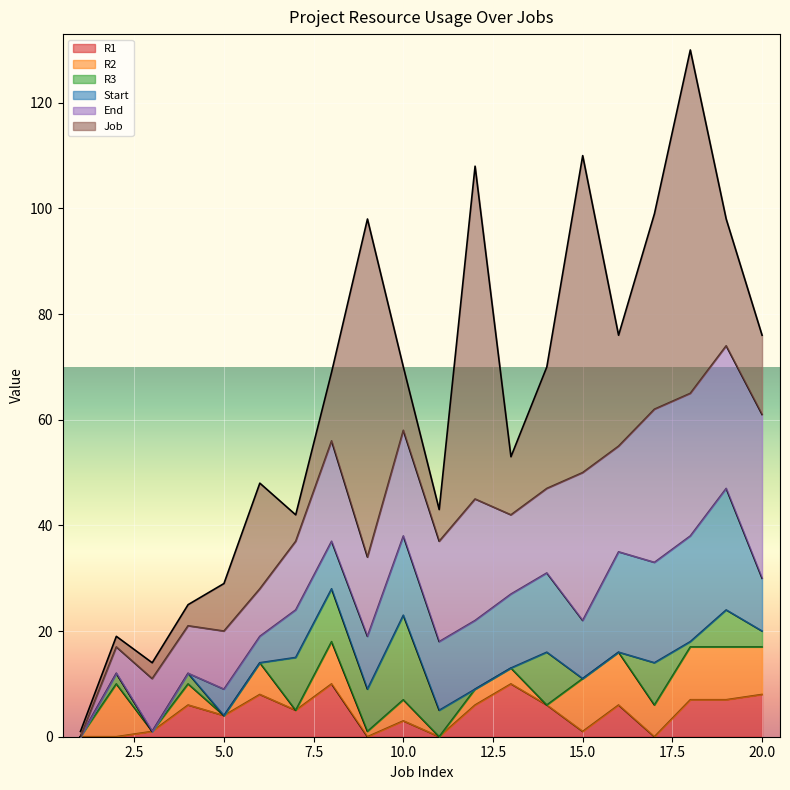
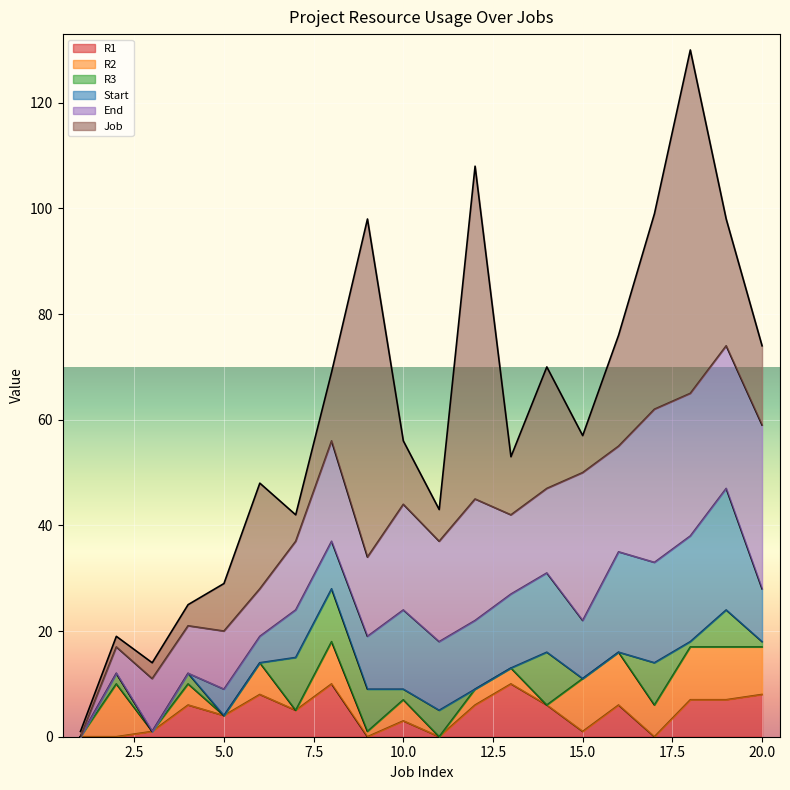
R3, 10.0: 16 -> 2
Job, 15.0: 60 -> 7
R3, 20.0: 3 -> 1
